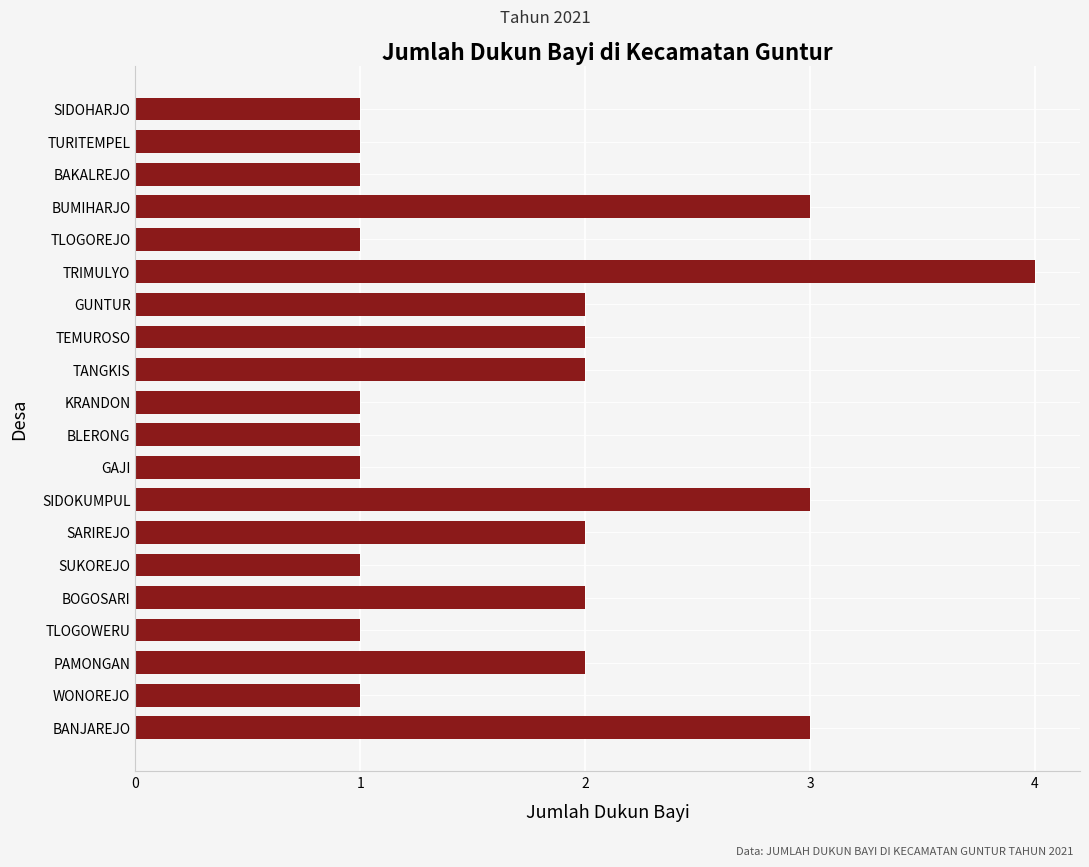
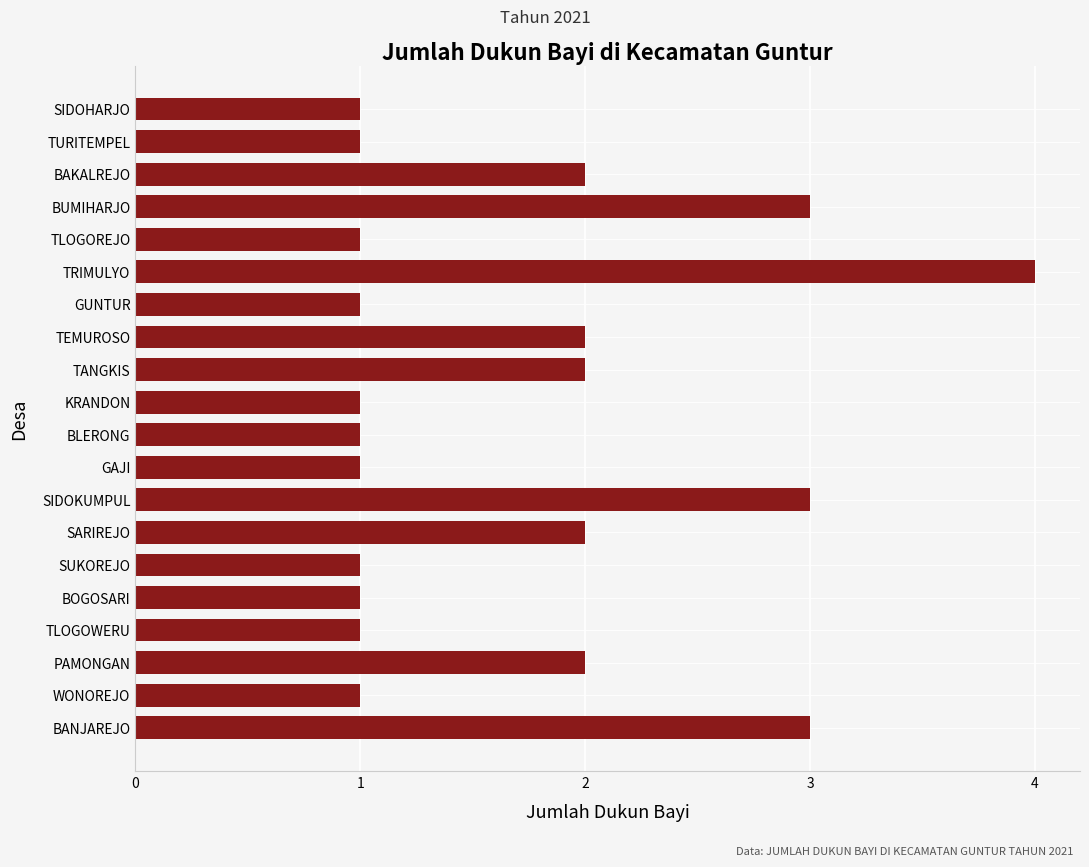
BAKALREJO: 1 -> 2
GUNTUR: 2 -> 1
BOGOSARI: 2 -> 1
